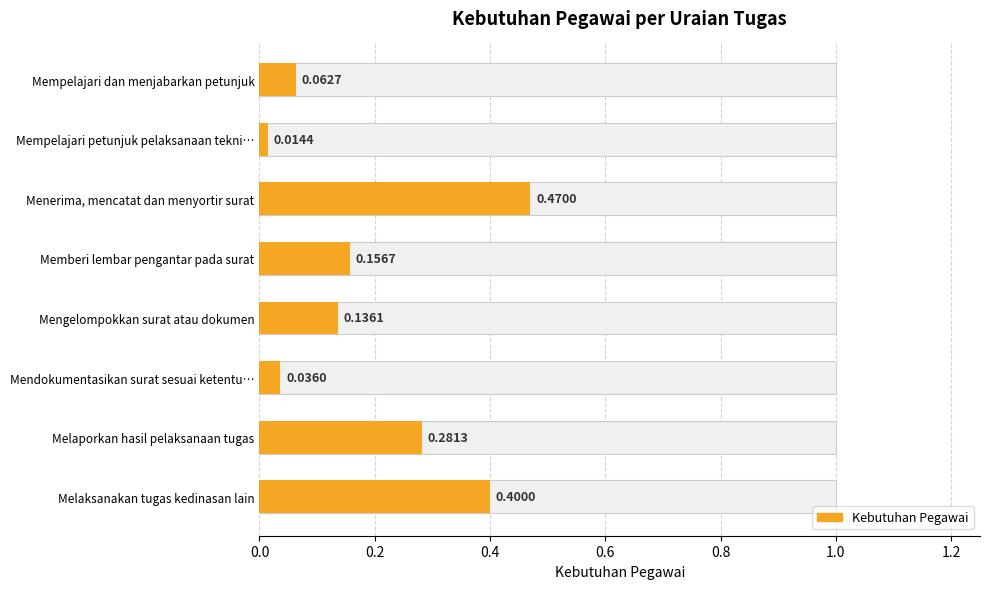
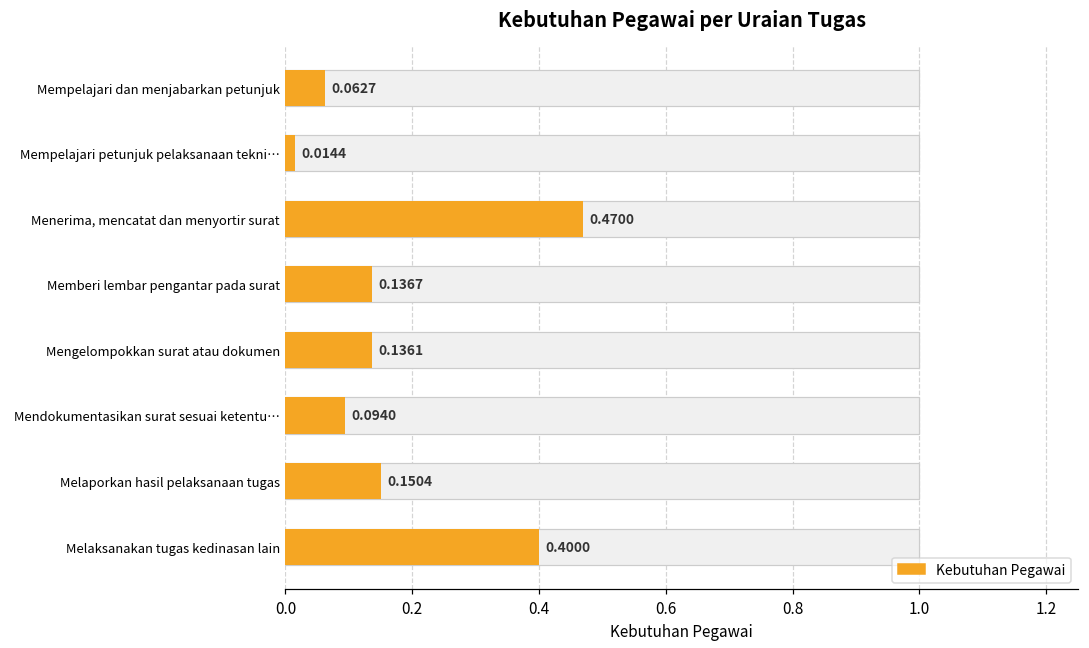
Kebutuhan Pegawai, Memberi lembar pengantar pada surat: 0.1567 -> 0.1367
Kebutuhan Pegawai, Mendokumentasikan surat sesuai ketentu…: 0.0360 -> 0.0940
Kebutuhan Pegawai, Melaporkan hasil pelaksanaan tugas: 0.2813 -> 0.1504
